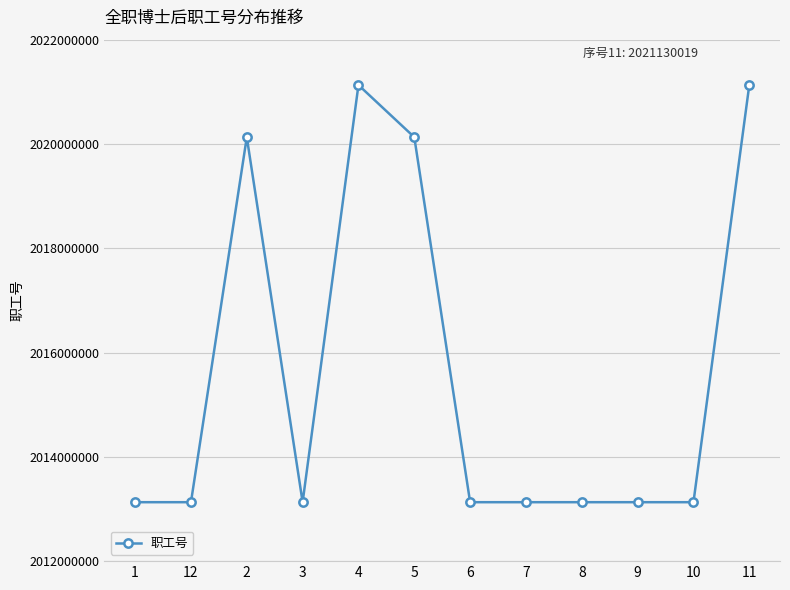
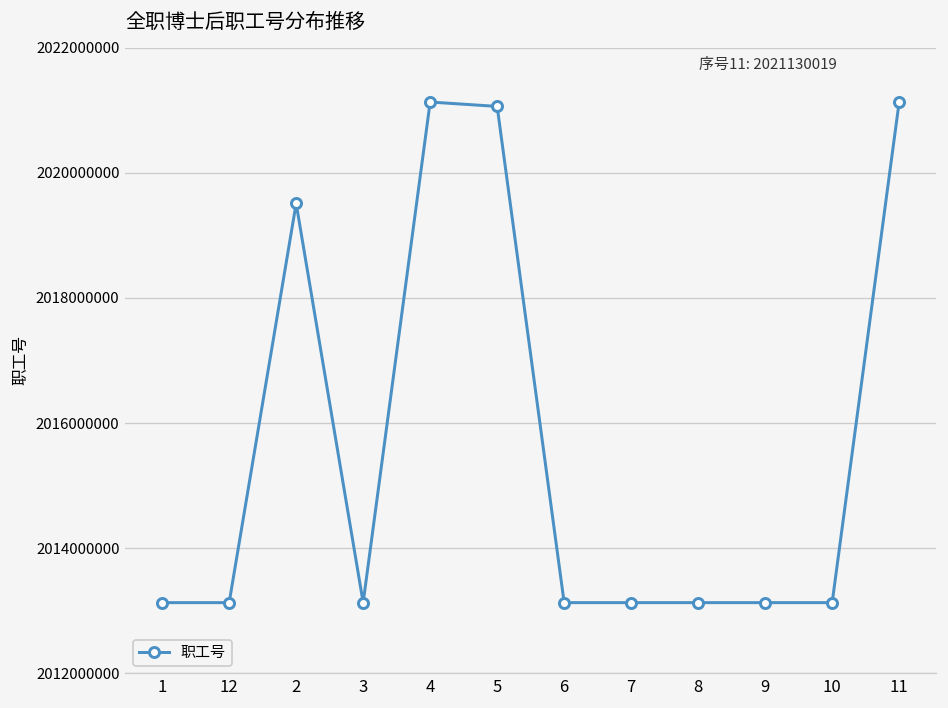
2: 2020100000 -> 2019500000
5: 2020100000 -> 2021100000
